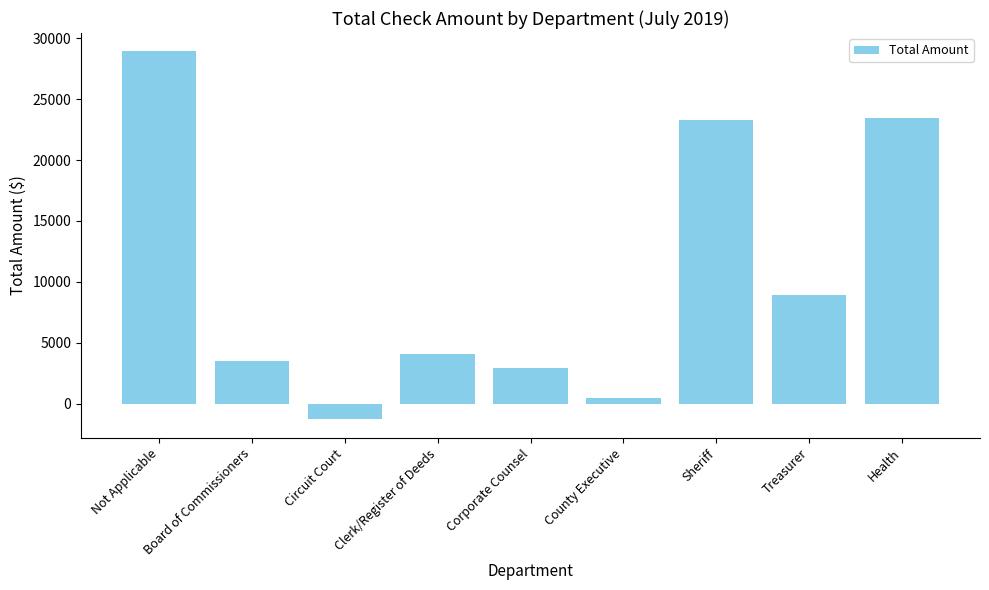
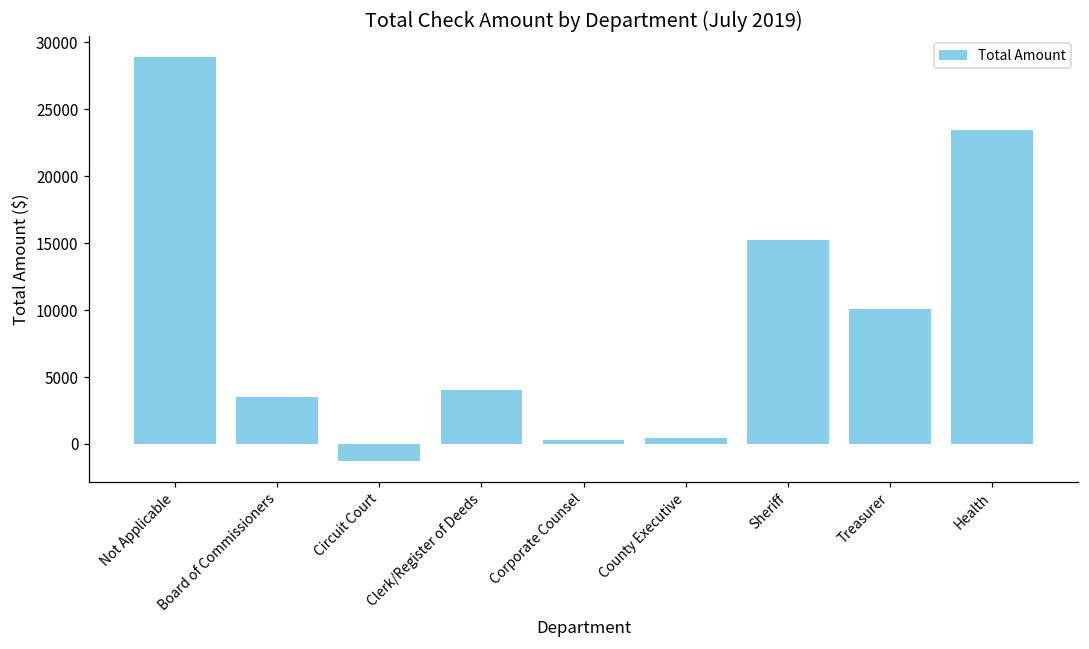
Corporate Counsel: 2900 -> 300
Sheriff: 23300 -> 15200
Treasurer: 8900 -> 10100
